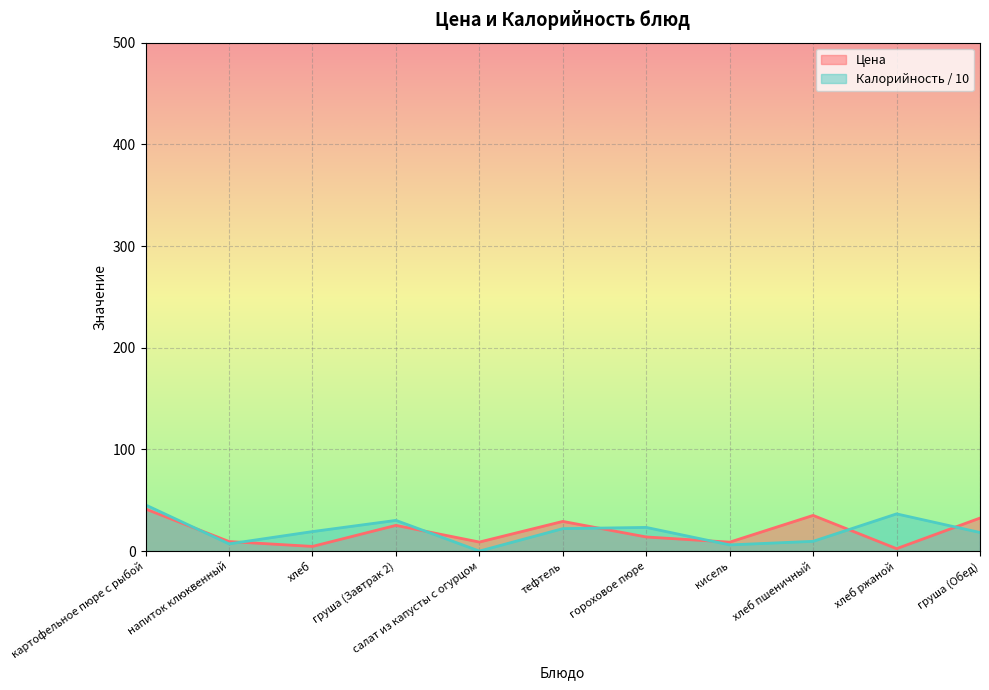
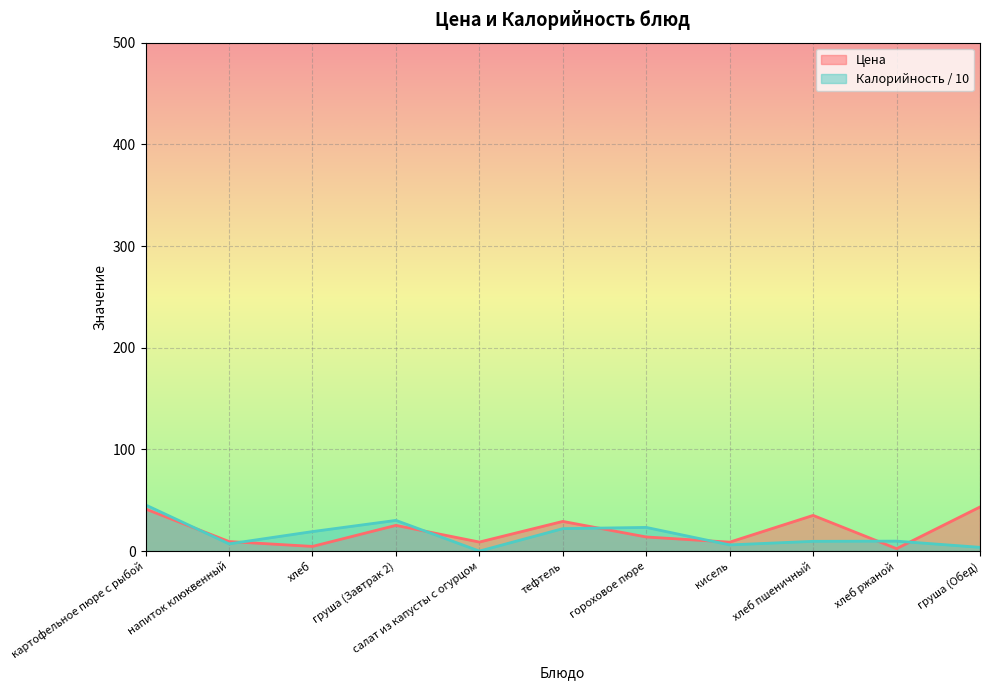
Калорийность / 10, хлеб ржаной: 37 -> 10
Цена, груша (Обед): 33 -> 43
Калорийность / 10, груша (Обед): 18 -> 4
